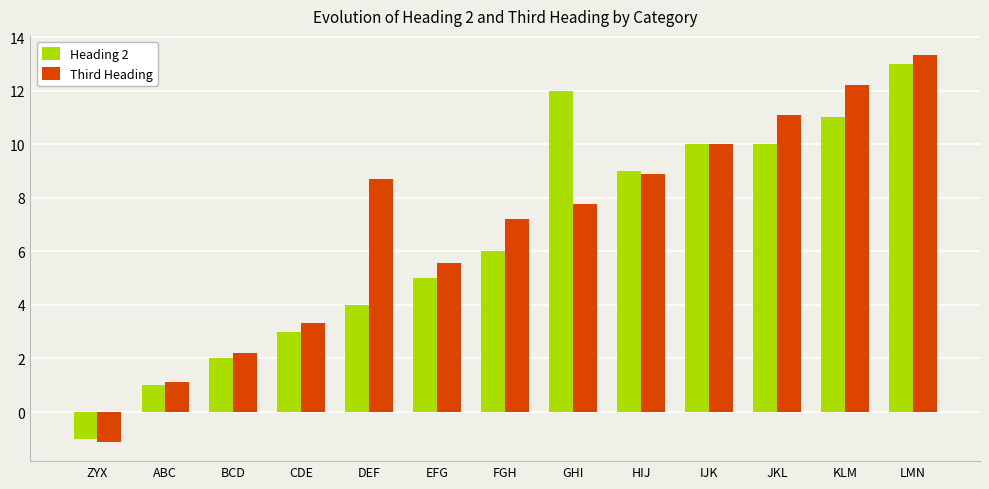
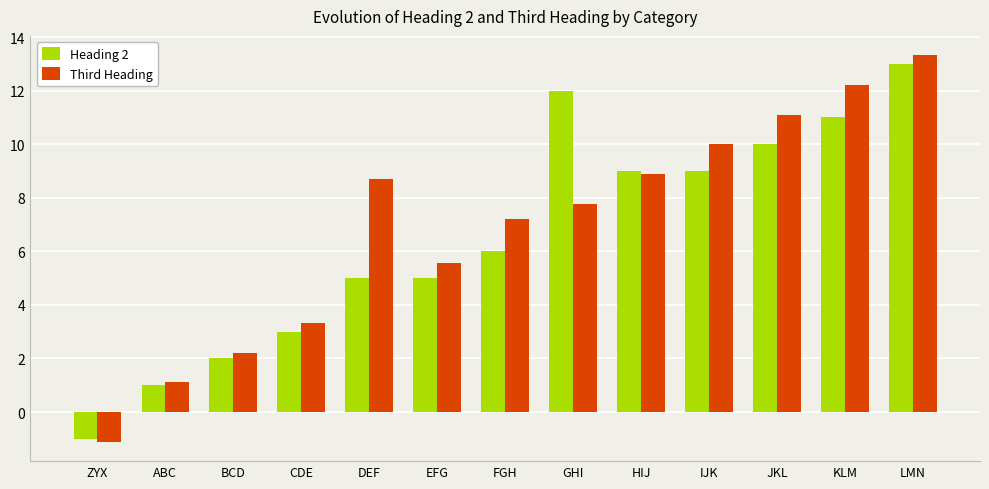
Heading 2, DEF: 4 -> 5
Heading 2, IJK: 10 -> 9
